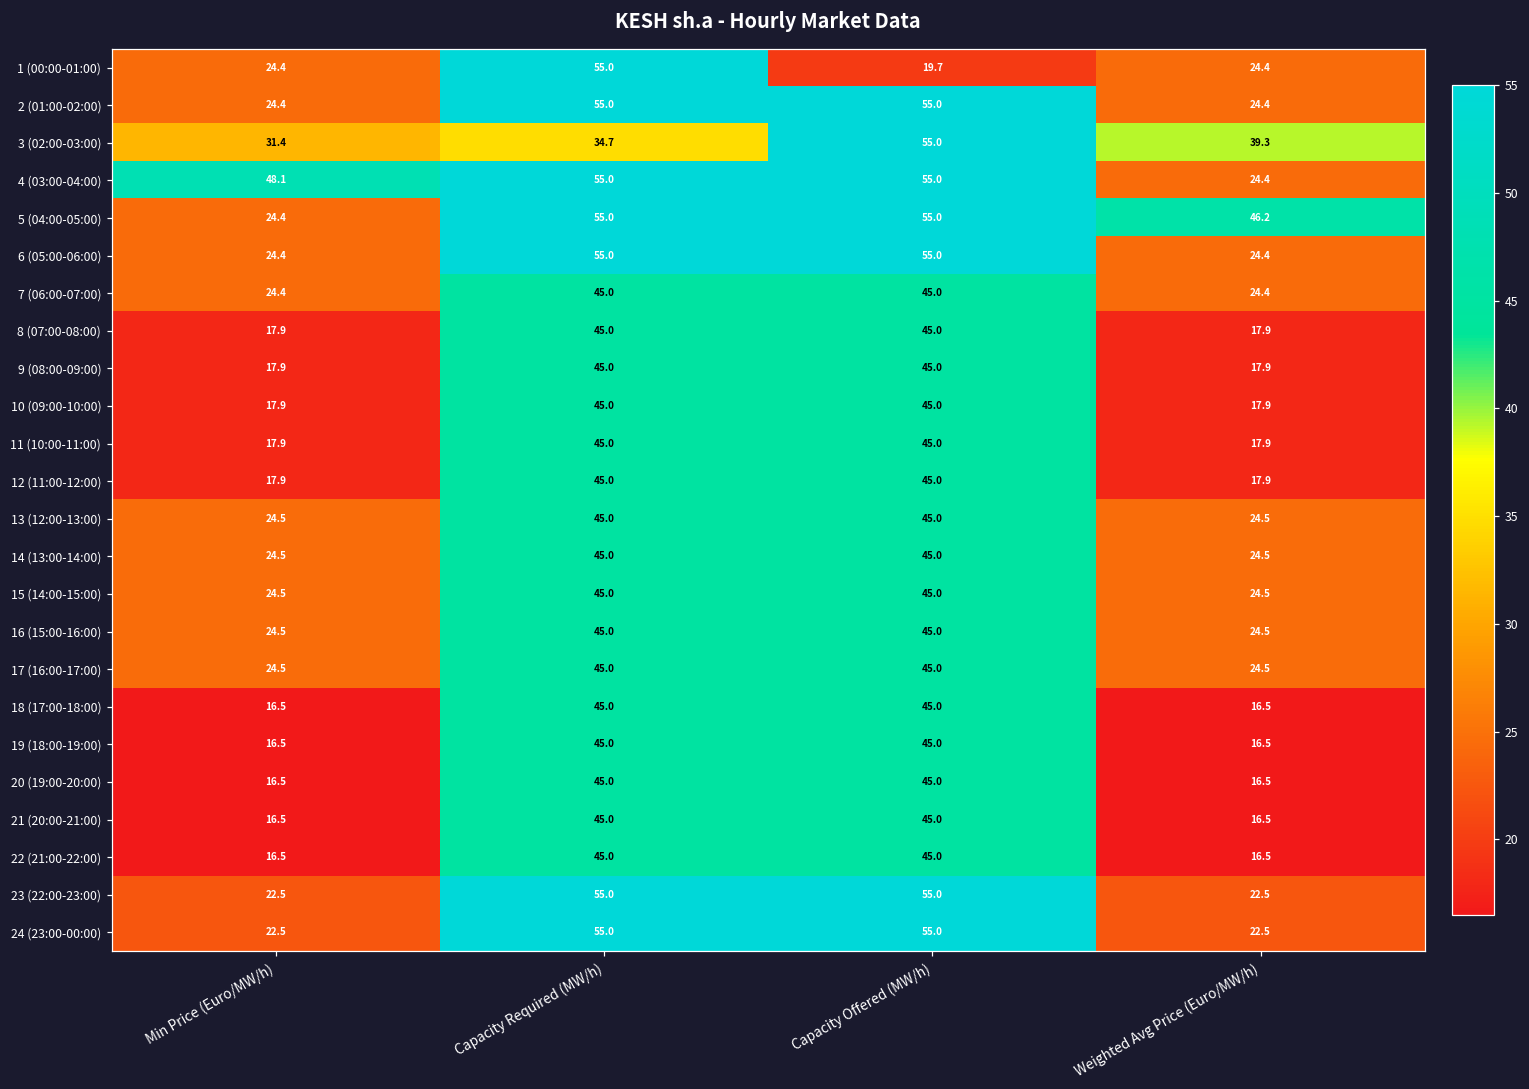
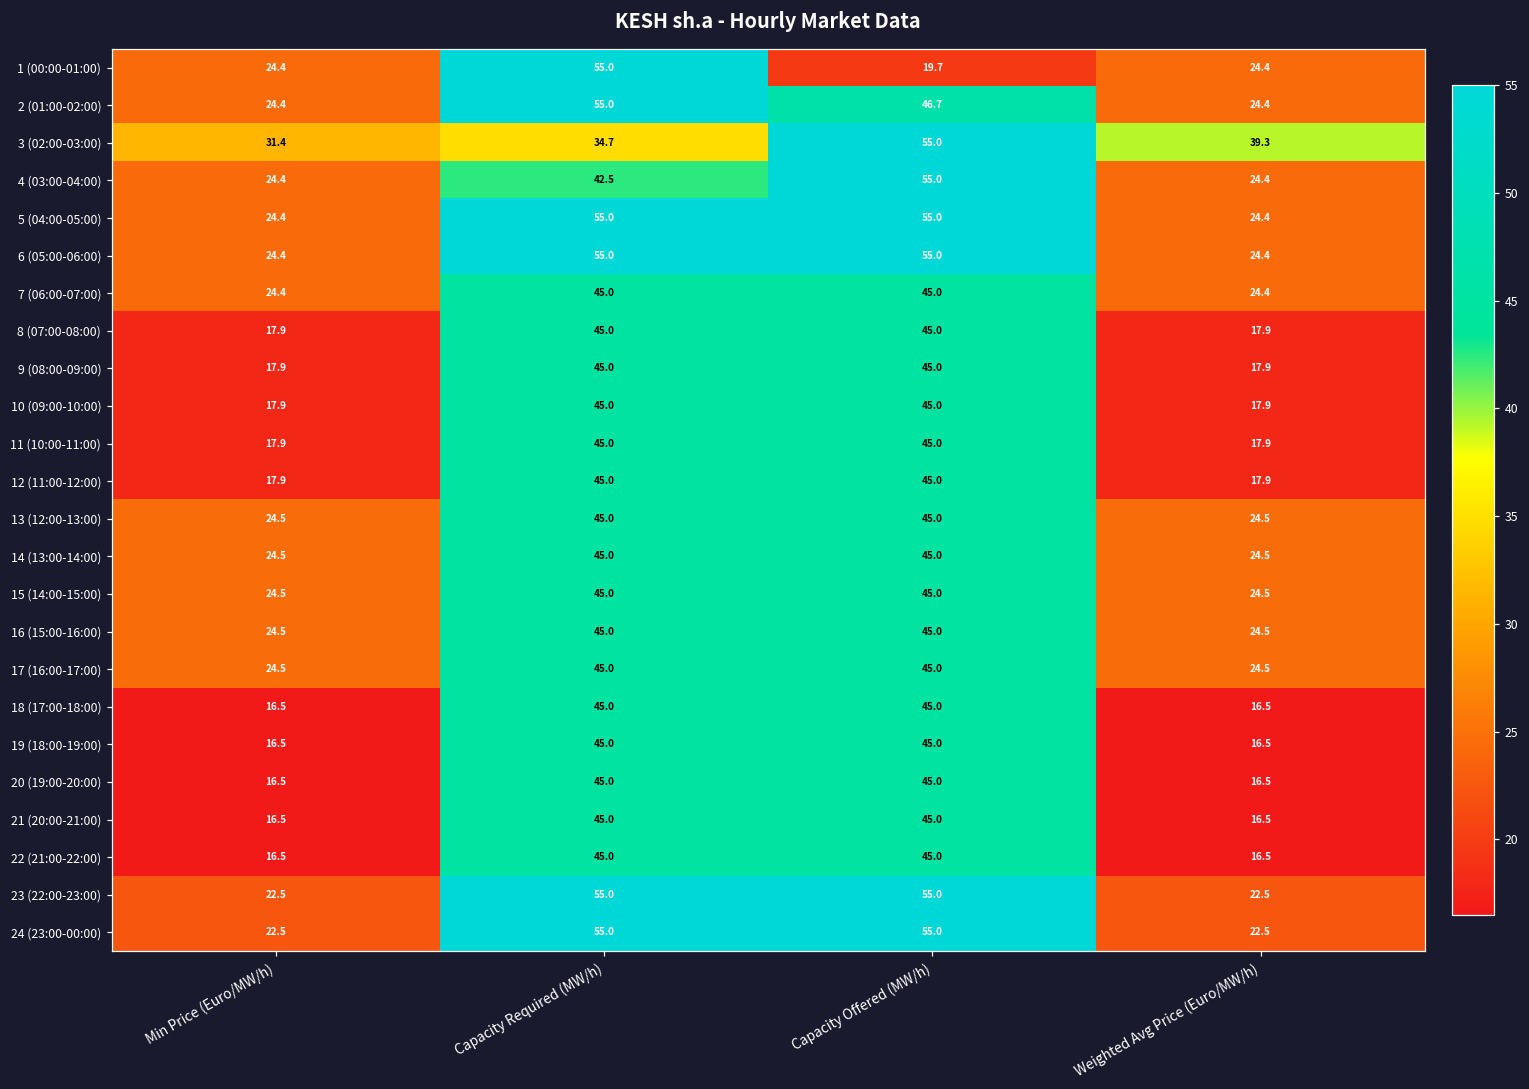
2 (01:00-02:00), Capacity Offered (MW/h): 55.0 -> 46.7
4 (03:00-04:00), Min Price (Euro/MW/h): 48.1 -> 24.4
4 (03:00-04:00), Capacity Required (MW/h): 55.0 -> 42.5
5 (04:00-05:00), Weighted Avg Price (Euro/MW/h): 46.2 -> 24.4
